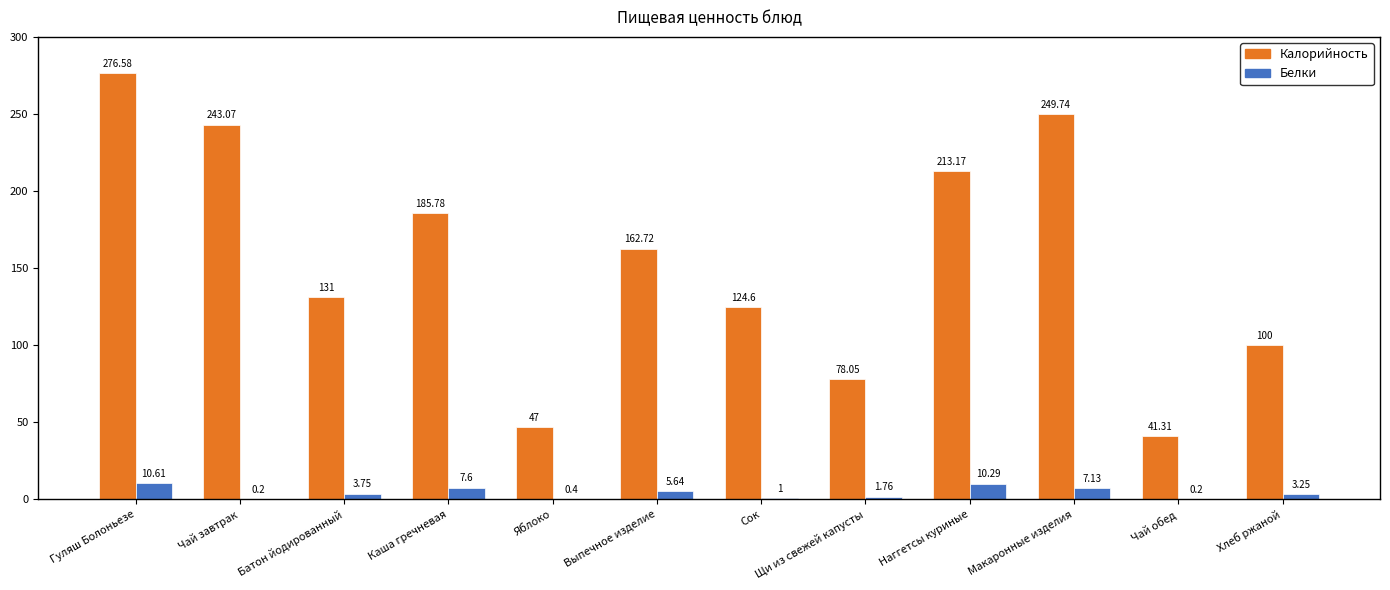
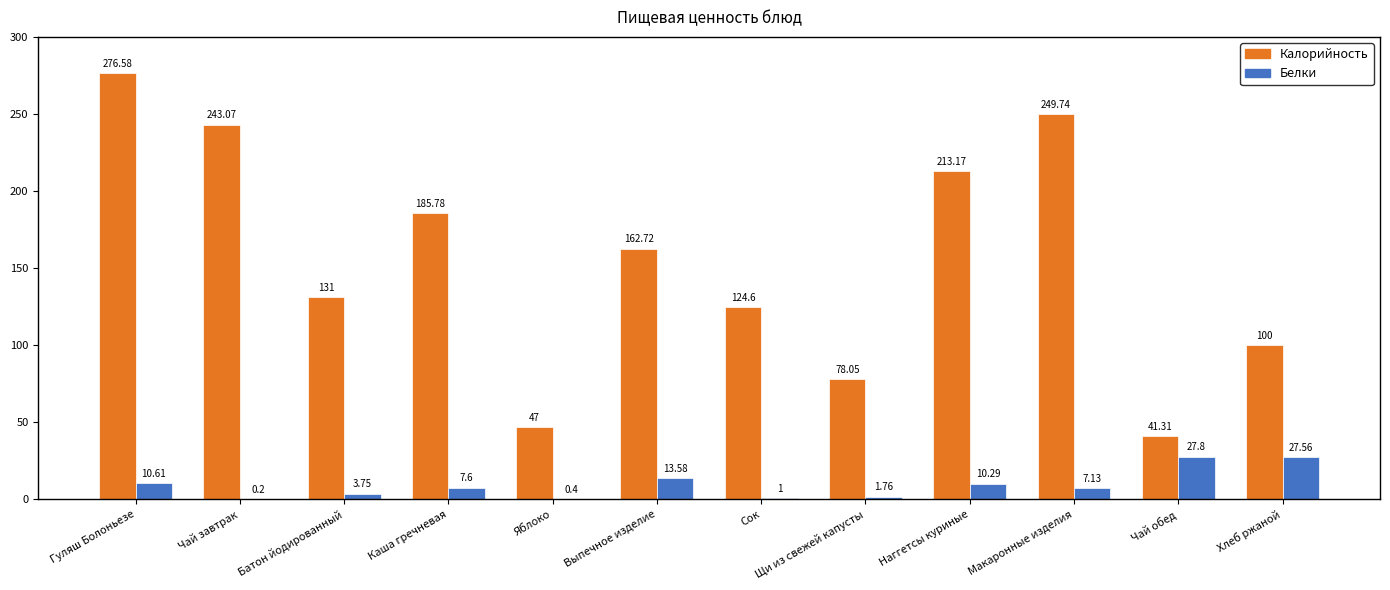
Белки, Выпечное изделие: 5.64 -> 13.58
Белки, Чай обед: 0.2 -> 27.8
Белки, Хлеб ржаной: 3.25 -> 27.56
